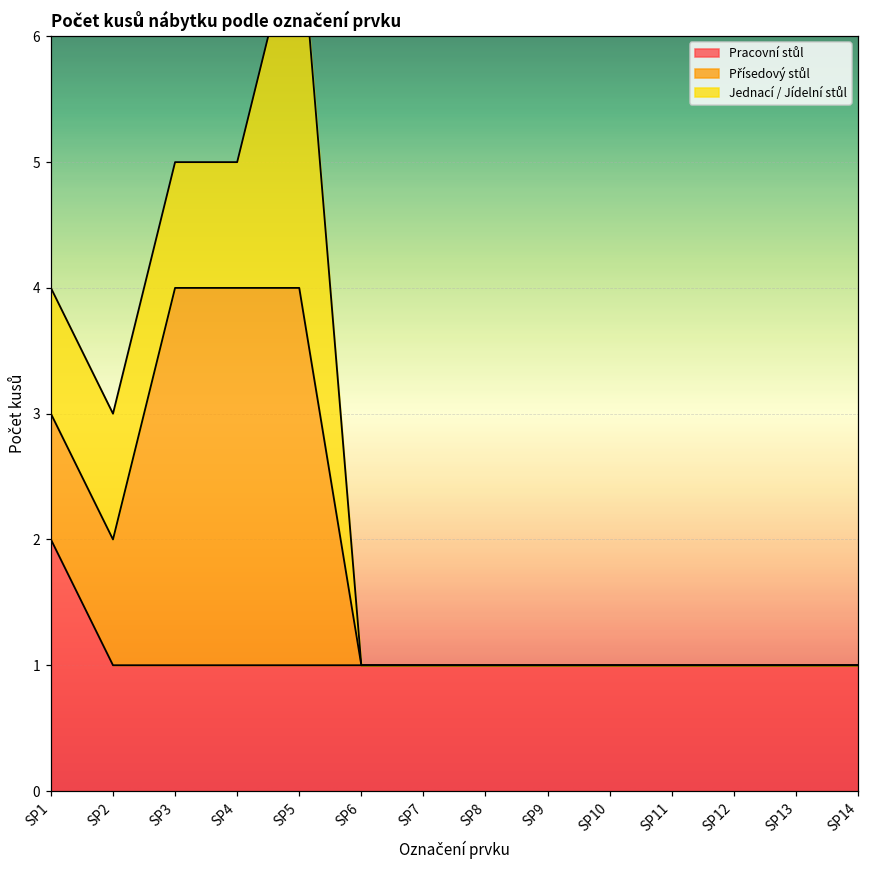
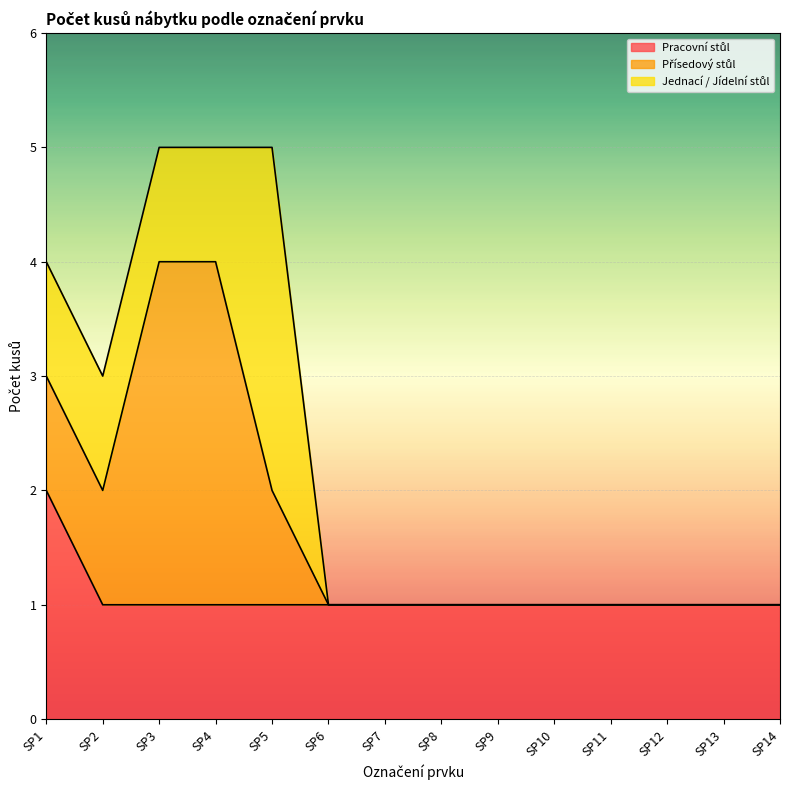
Přísedový stůl, SP5: 3 -> 1
